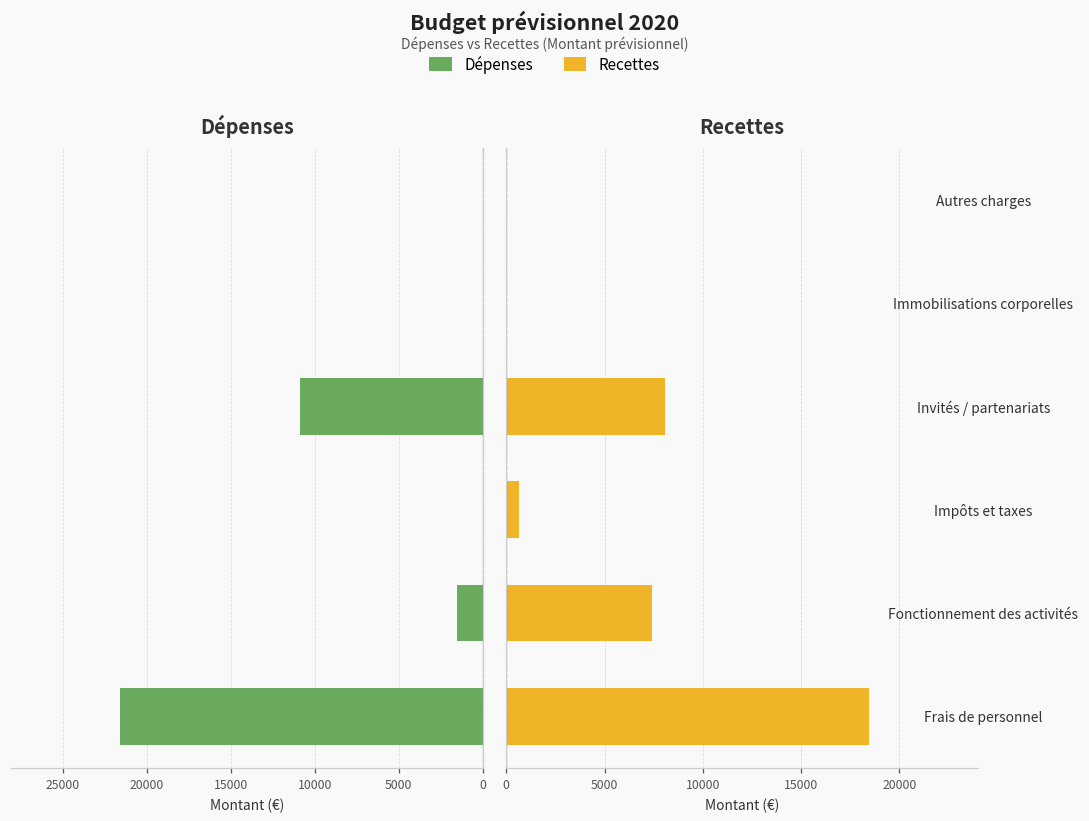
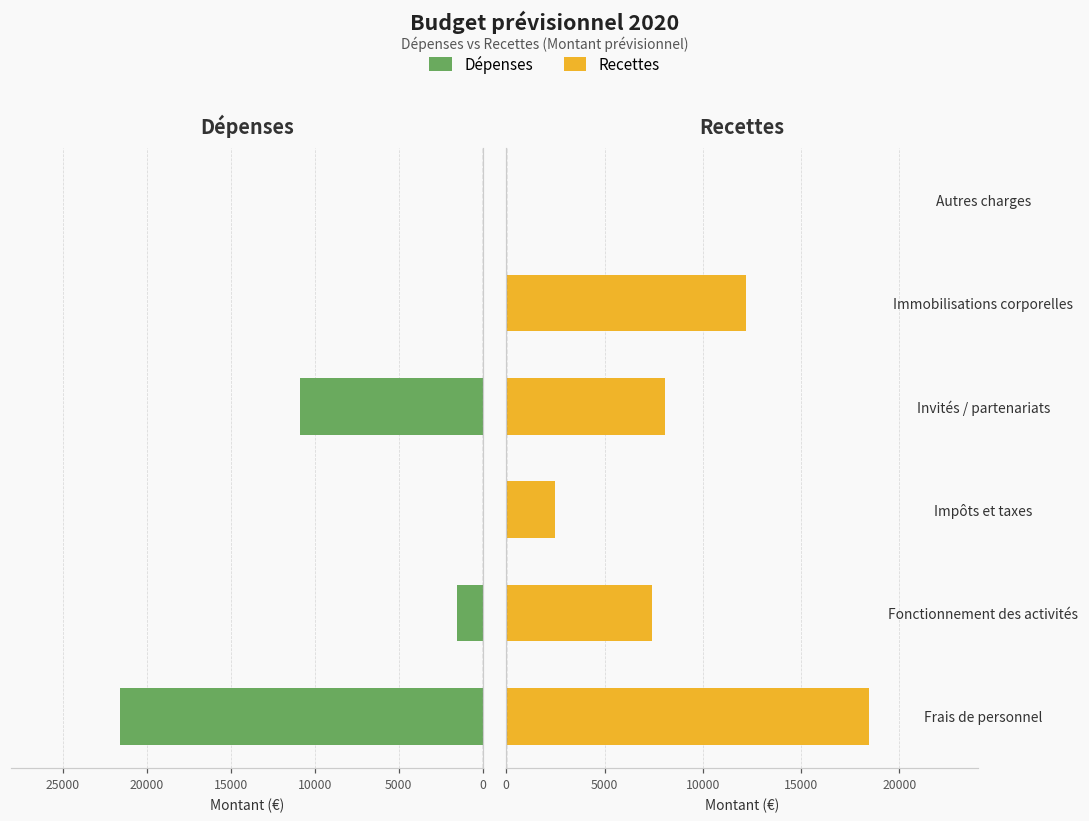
Recettes, Immobilisations corporelles: 0 -> 12200
Recettes, Impôts et taxes: 700 -> 2500
